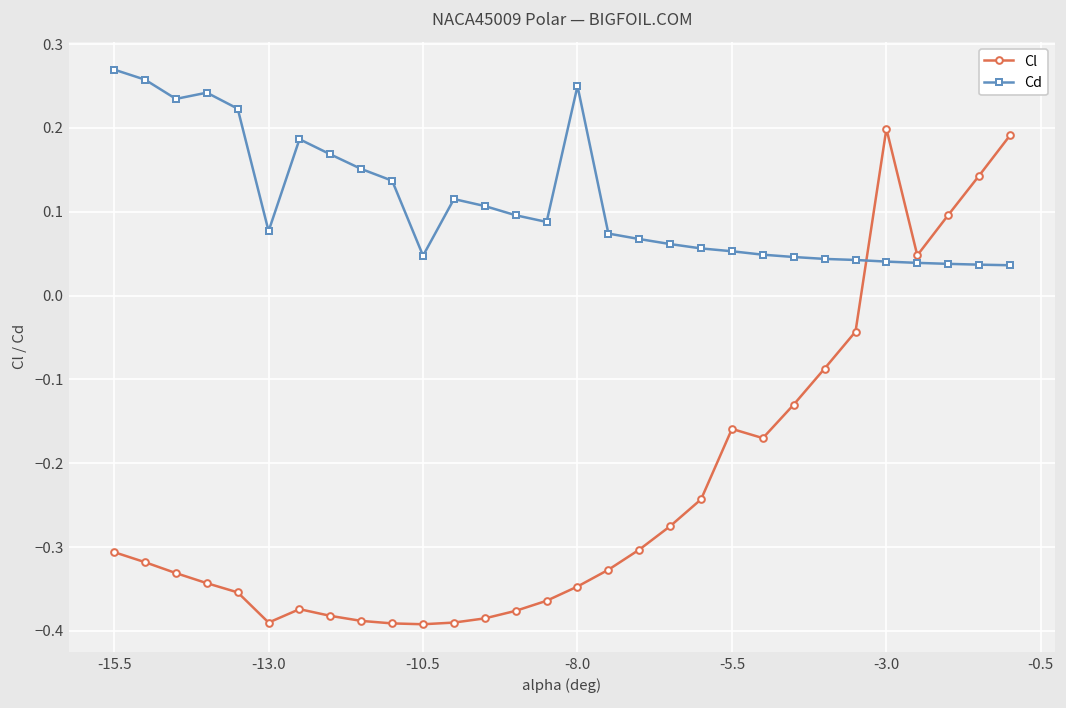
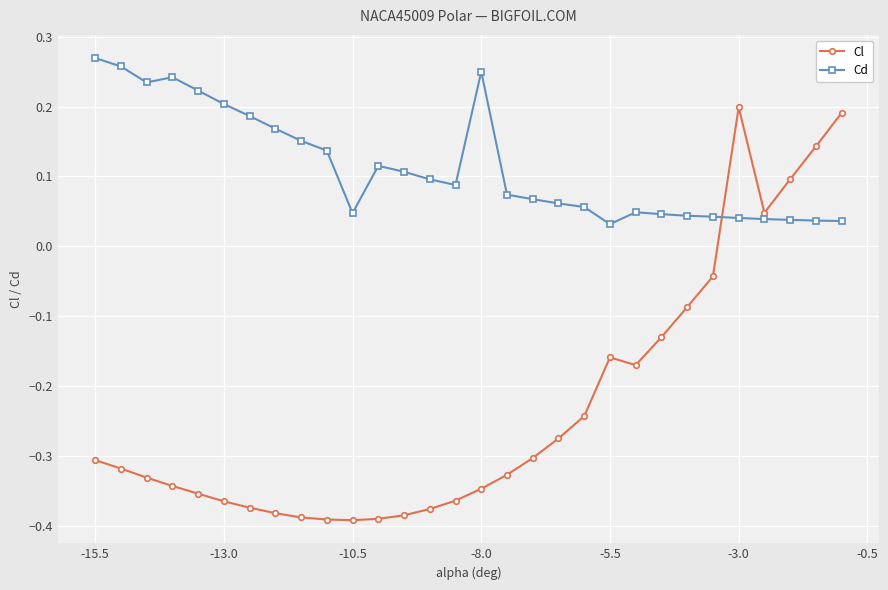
Cl, -13.0: -0.39 -> -0.37
Cd, -13.0: 0.08 -> 0.20
Cd, -5.5: 0.05 -> 0.03
